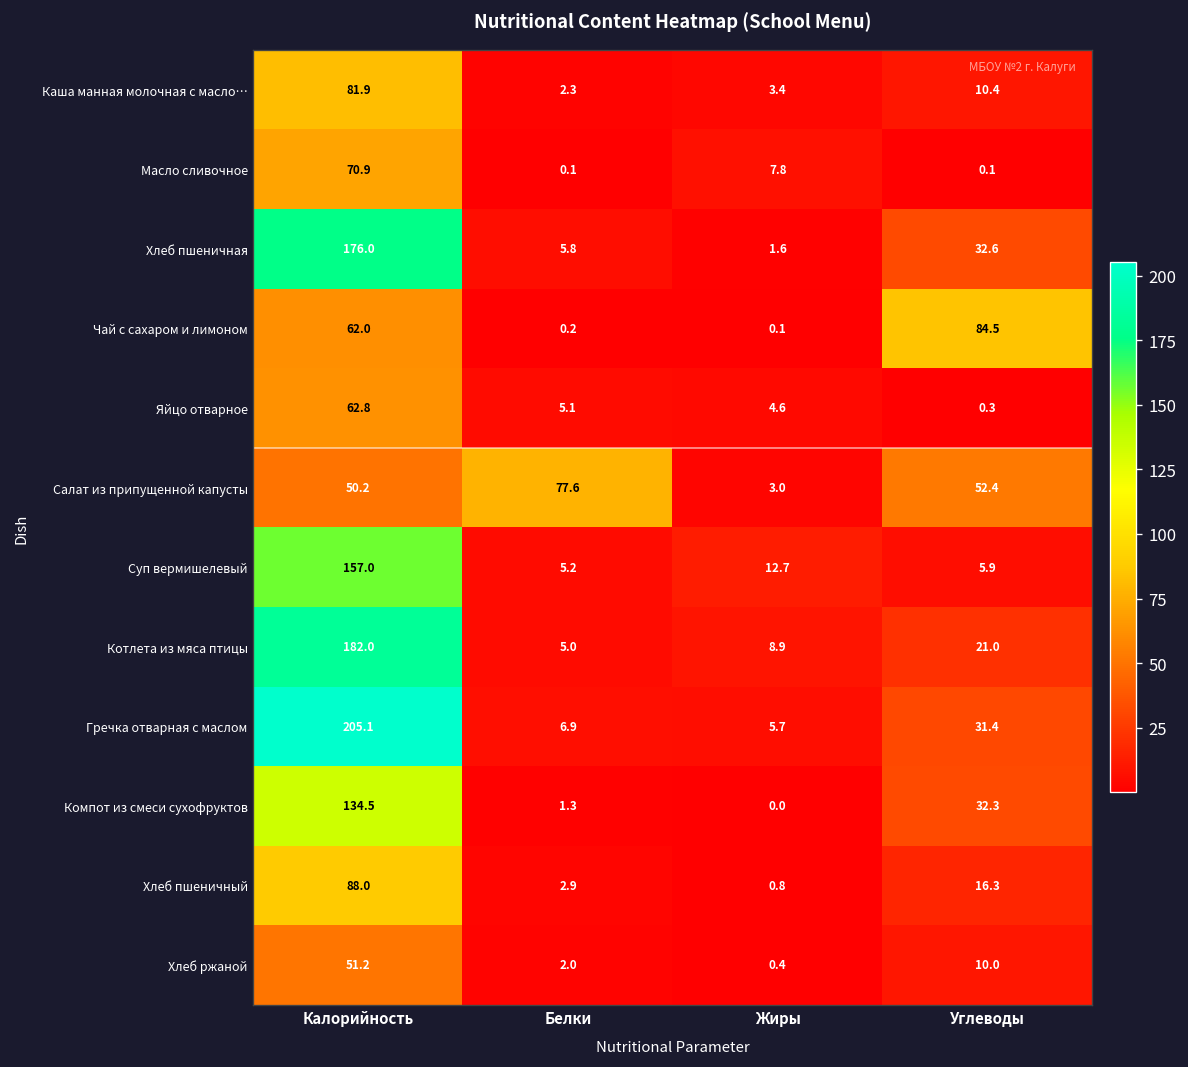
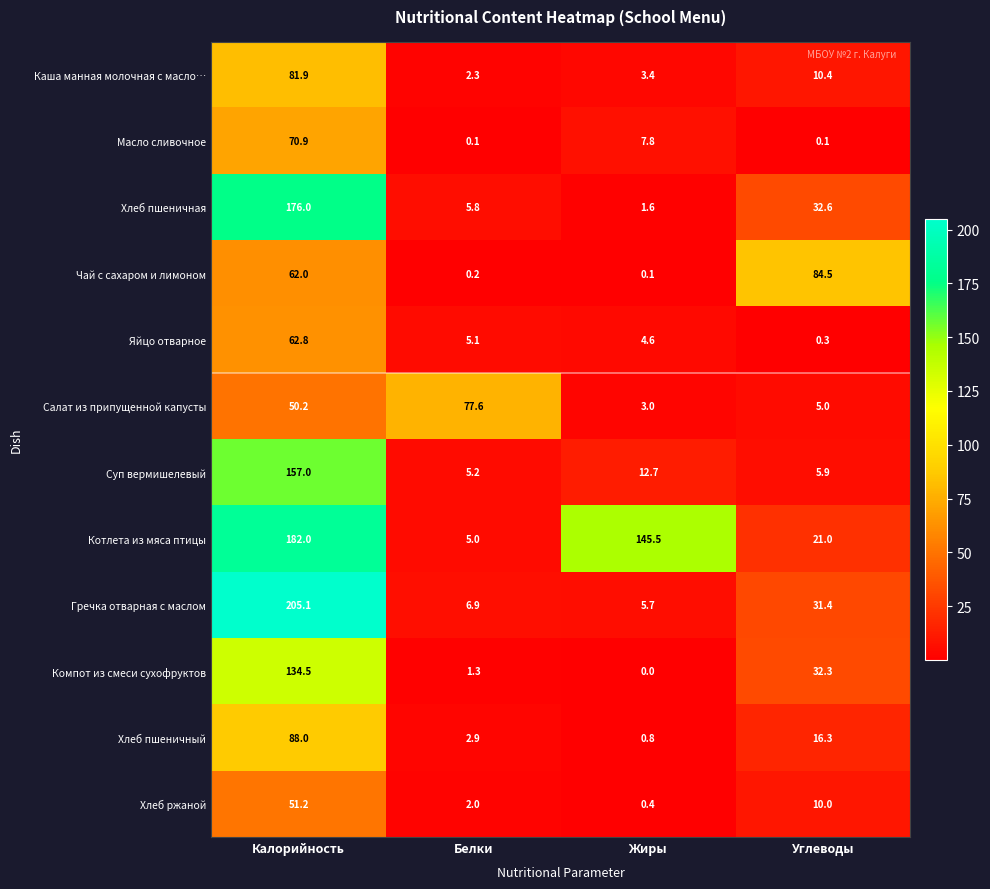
Салат из припущенной капусты, Углеводы: 52.4 -> 5.0
Котлета из мяса птицы, Жиры: 8.9 -> 145.5
